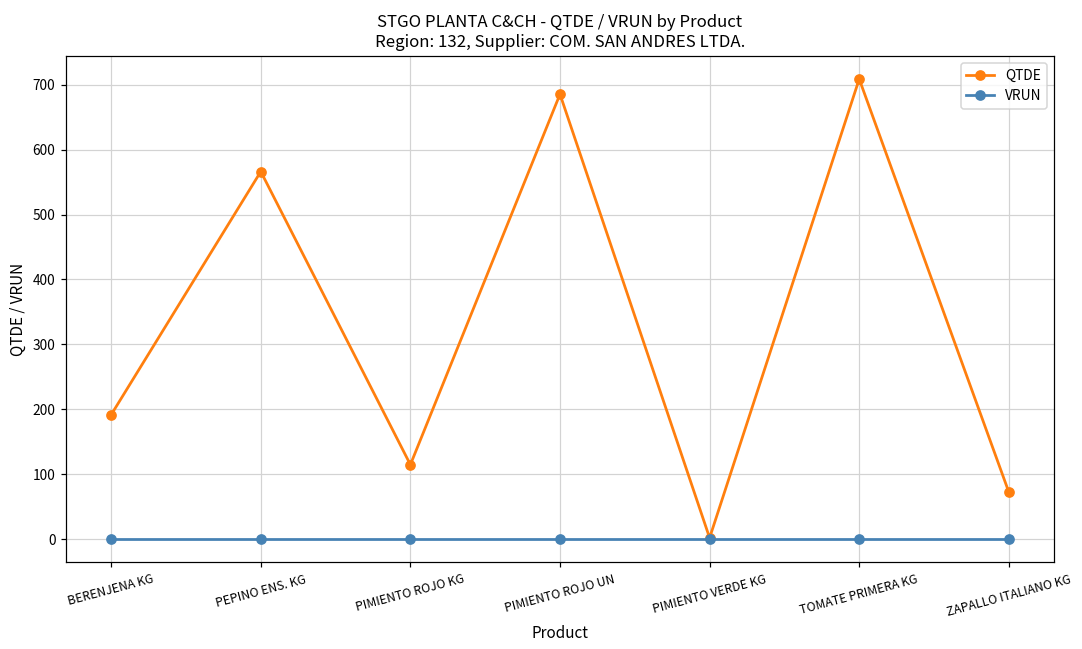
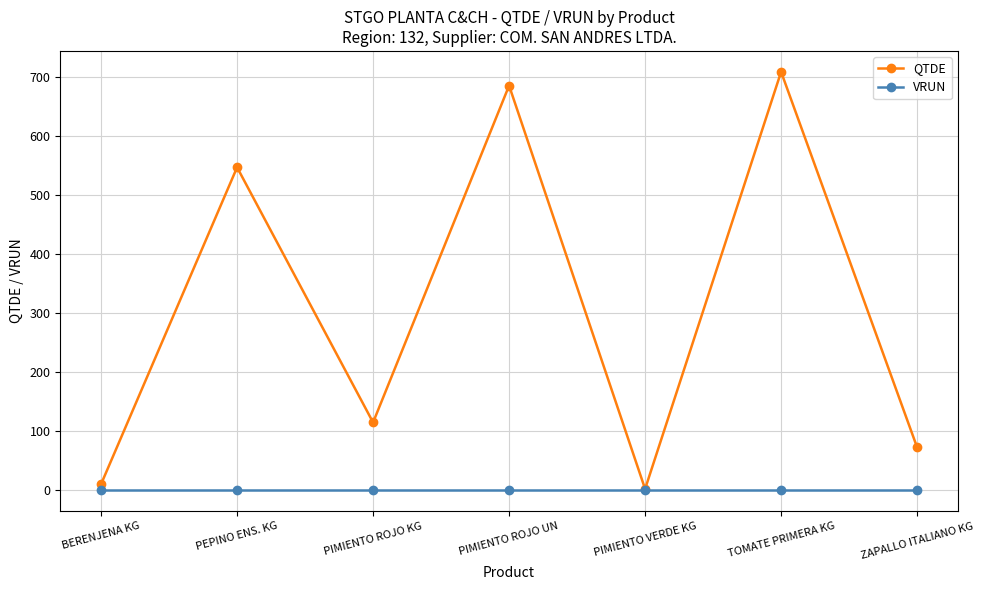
QTDE, BERENJENA KG: 190 -> 10
QTDE, PEPINO ENS. KG: 570 -> 550
